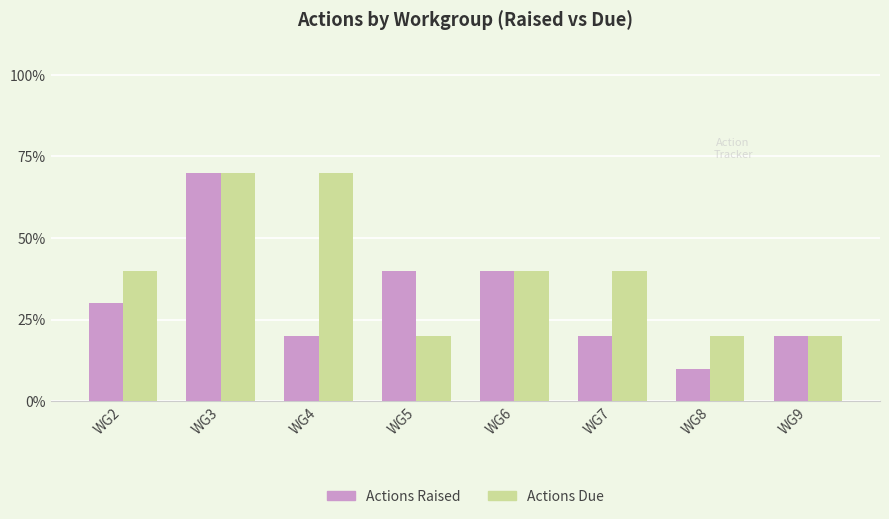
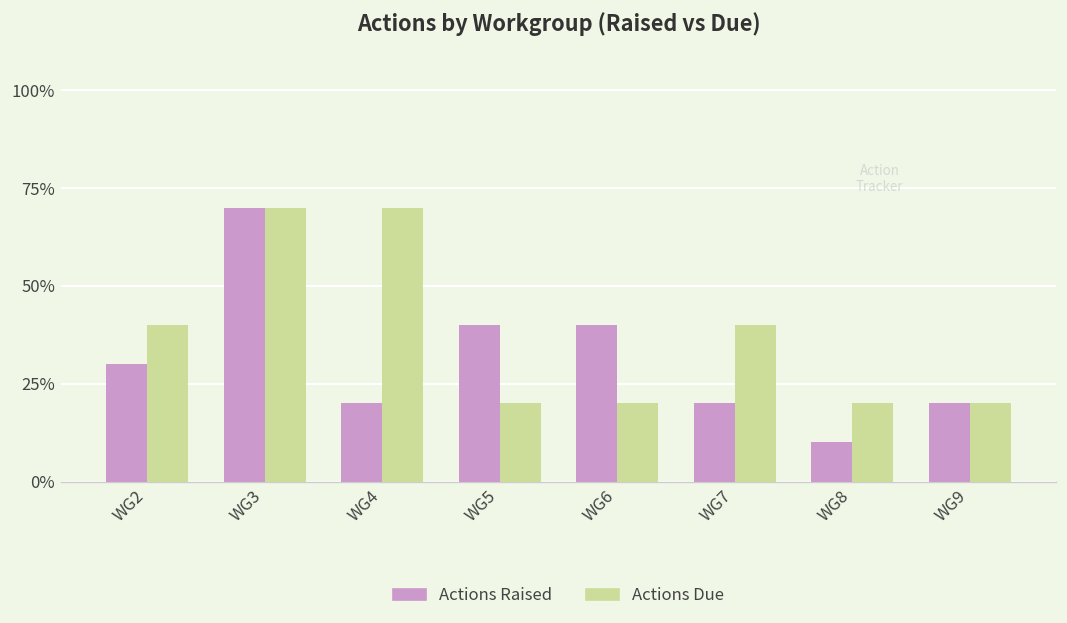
Actions Due, WG6: 40% -> 20%
